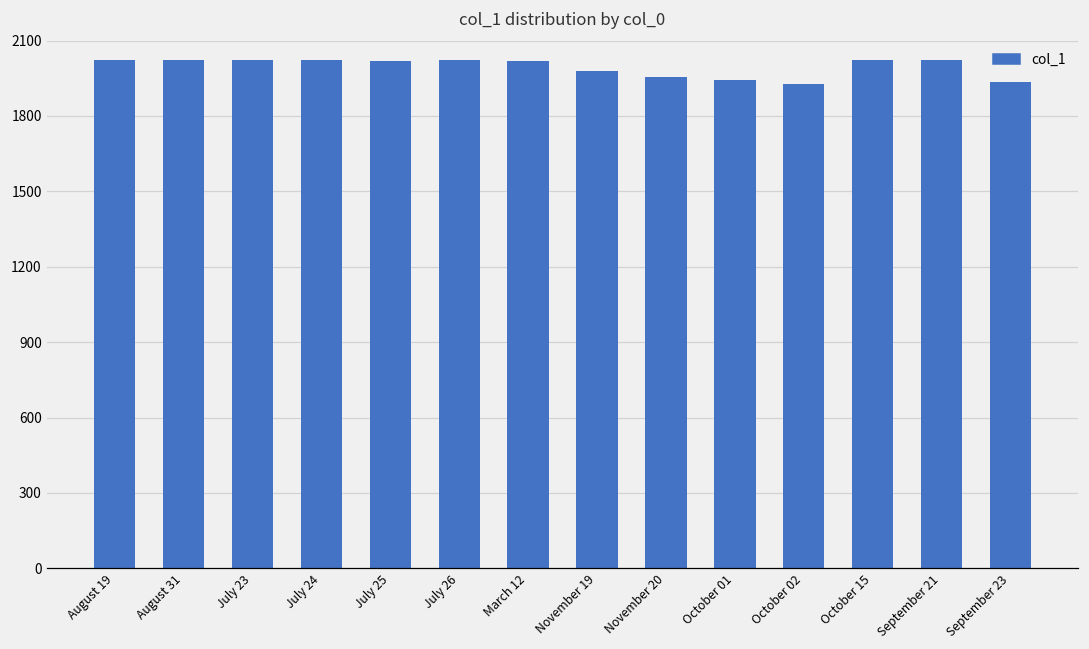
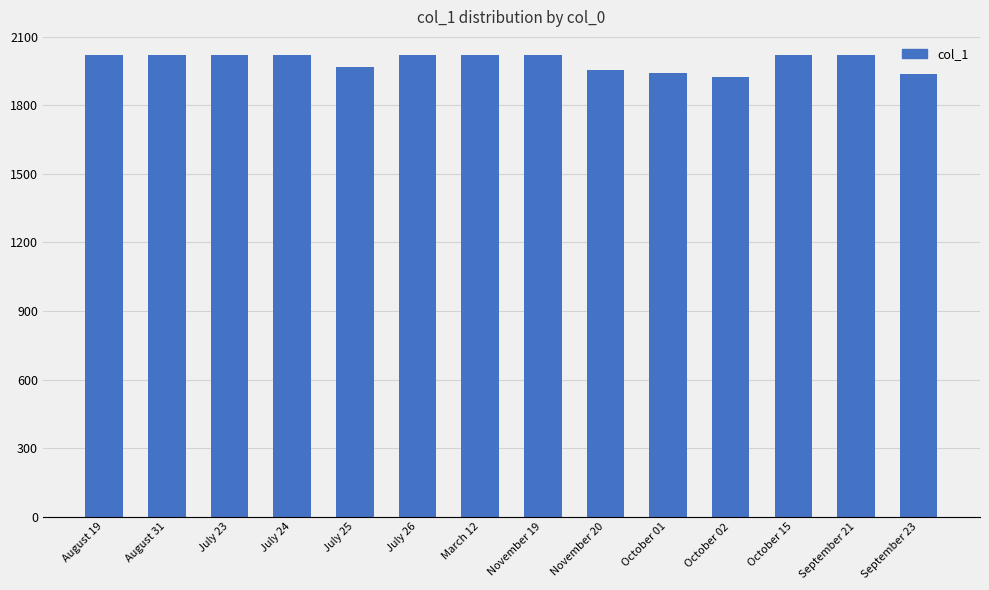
July 25: 2020 -> 1970
November 19: 1980 -> 2020
